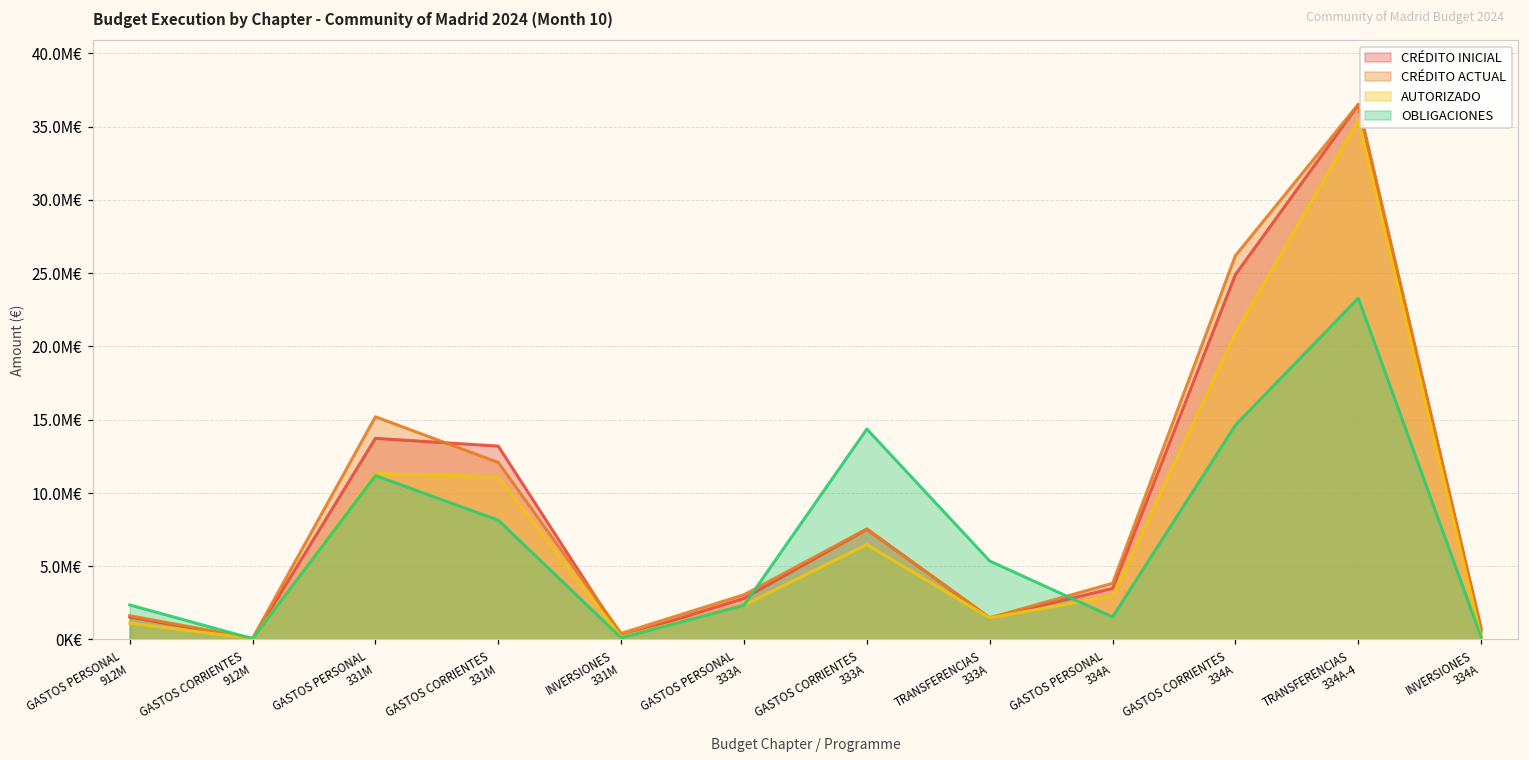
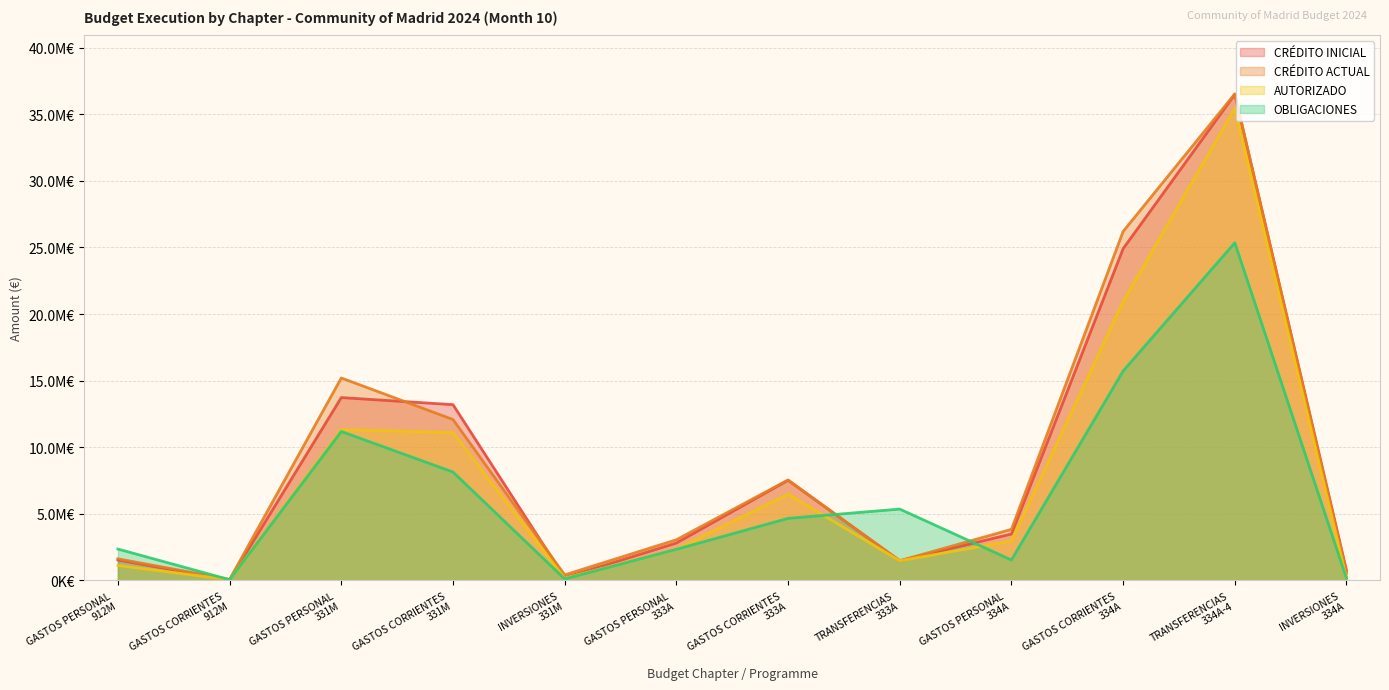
OBLIGACIONES, GASTOS CORRIENTES 333A: 14.4M€ -> 4.7M€
OBLIGACIONES, GASTOS CORRIENTES 334A: 14.6M€ -> 15.7M€
OBLIGACIONES, TRANSFERENCIAS 334A-4: 23.3M€ -> 25.3M€
